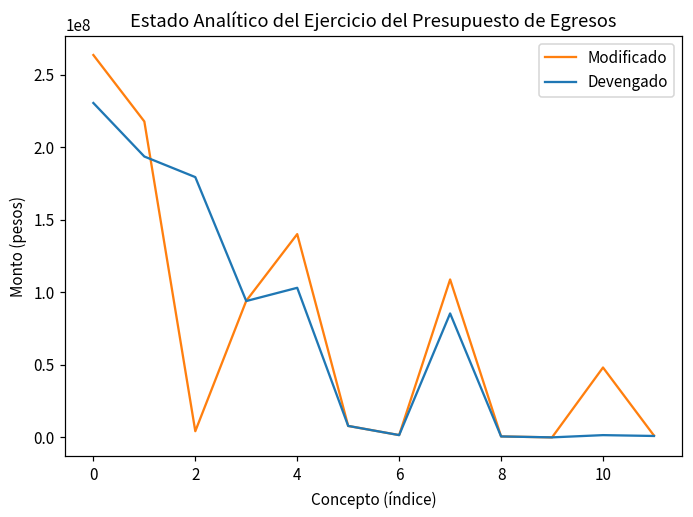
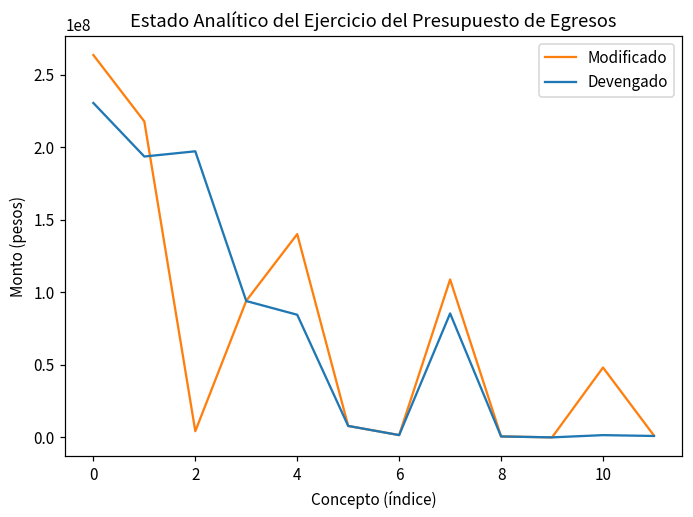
Devengado, 2: 179000000 -> 197000000
Devengado, 4: 103000000 -> 85000000
